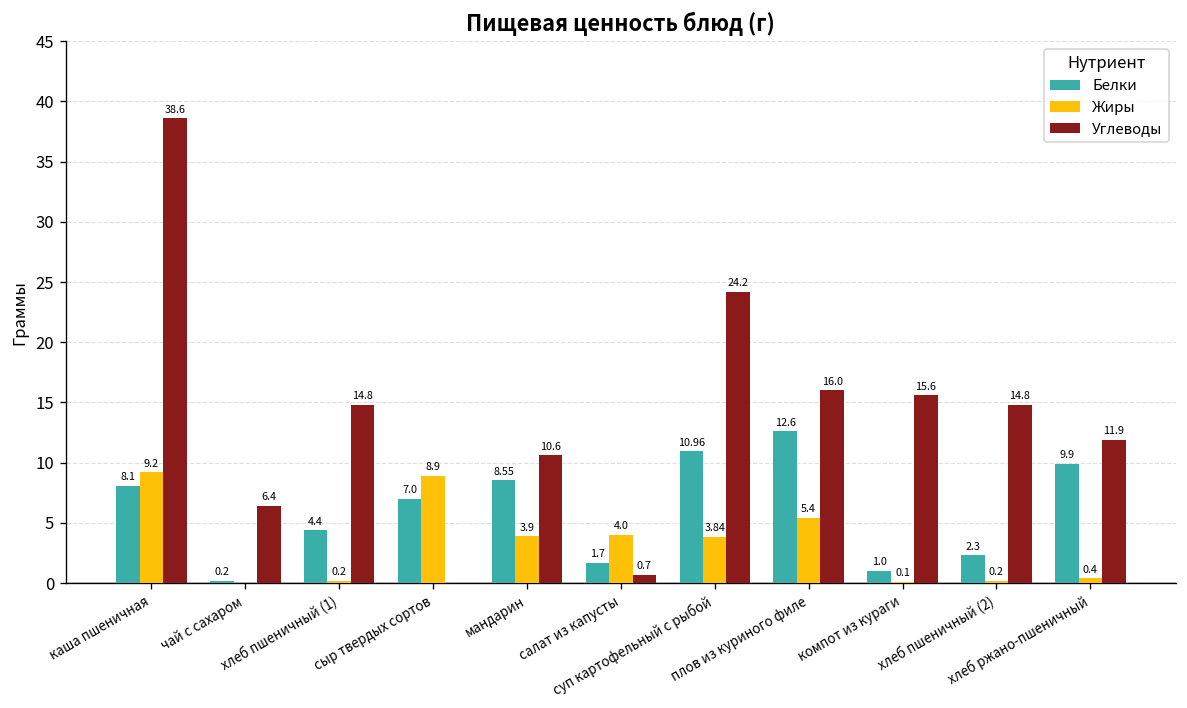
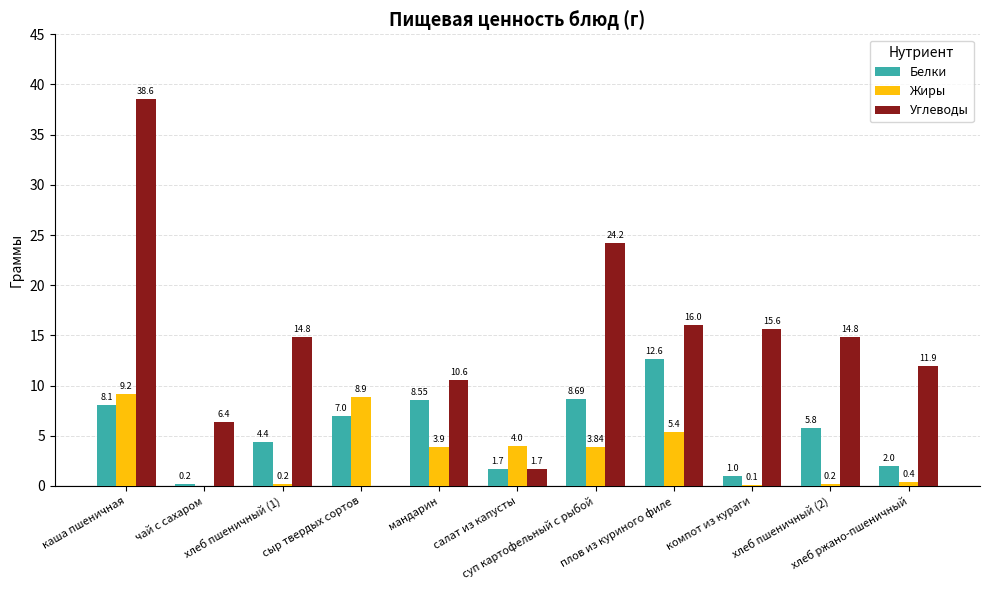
Углеводы, салат из капусты: 0.7 -> 1.7
Белки, суп картофельный с рыбой: 10.96 -> 8.69
Белки, хлеб пшеничный (2): 2.3 -> 5.8
Белки, хлеб ржано-пшеничный: 9.9 -> 2.0
